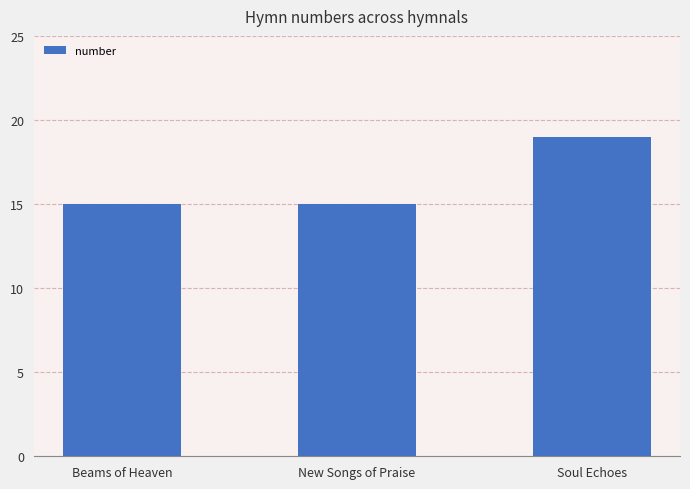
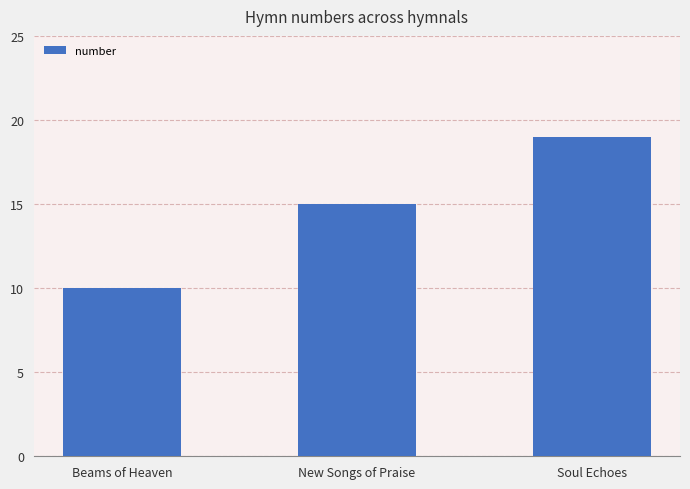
Beams of Heaven: 15 -> 10
